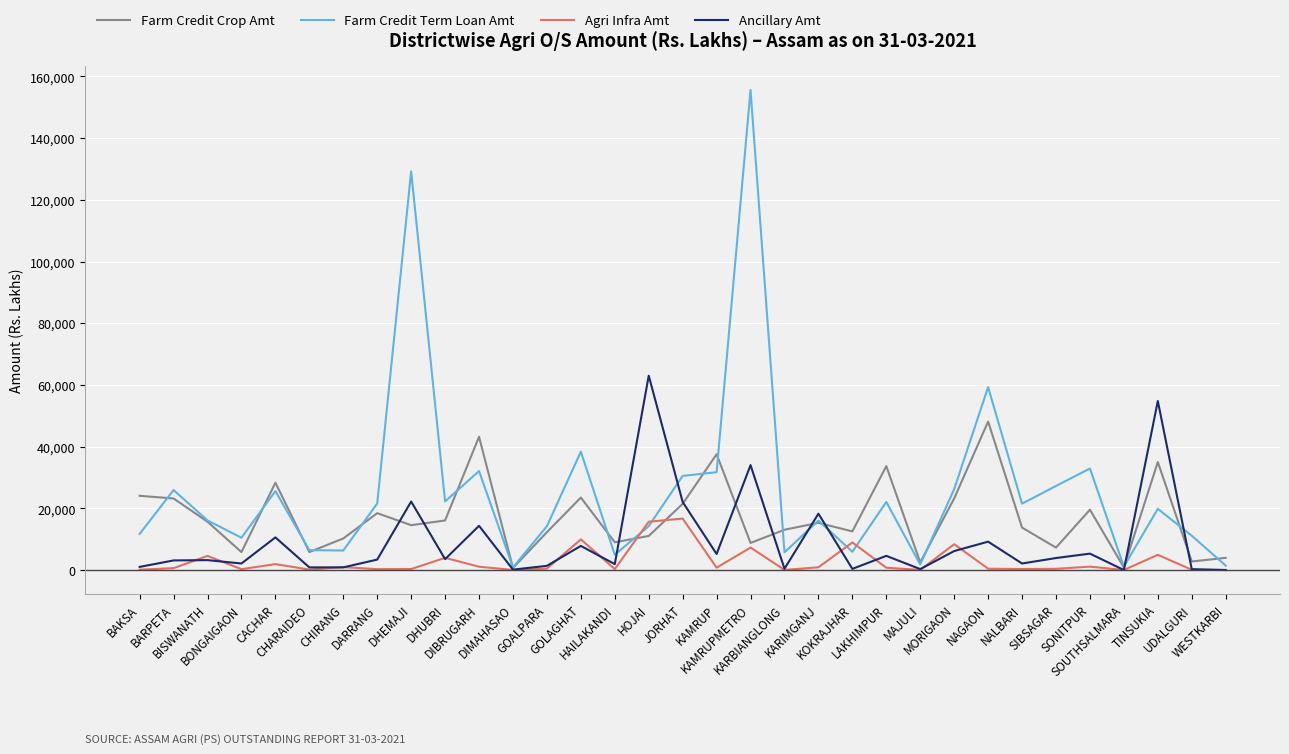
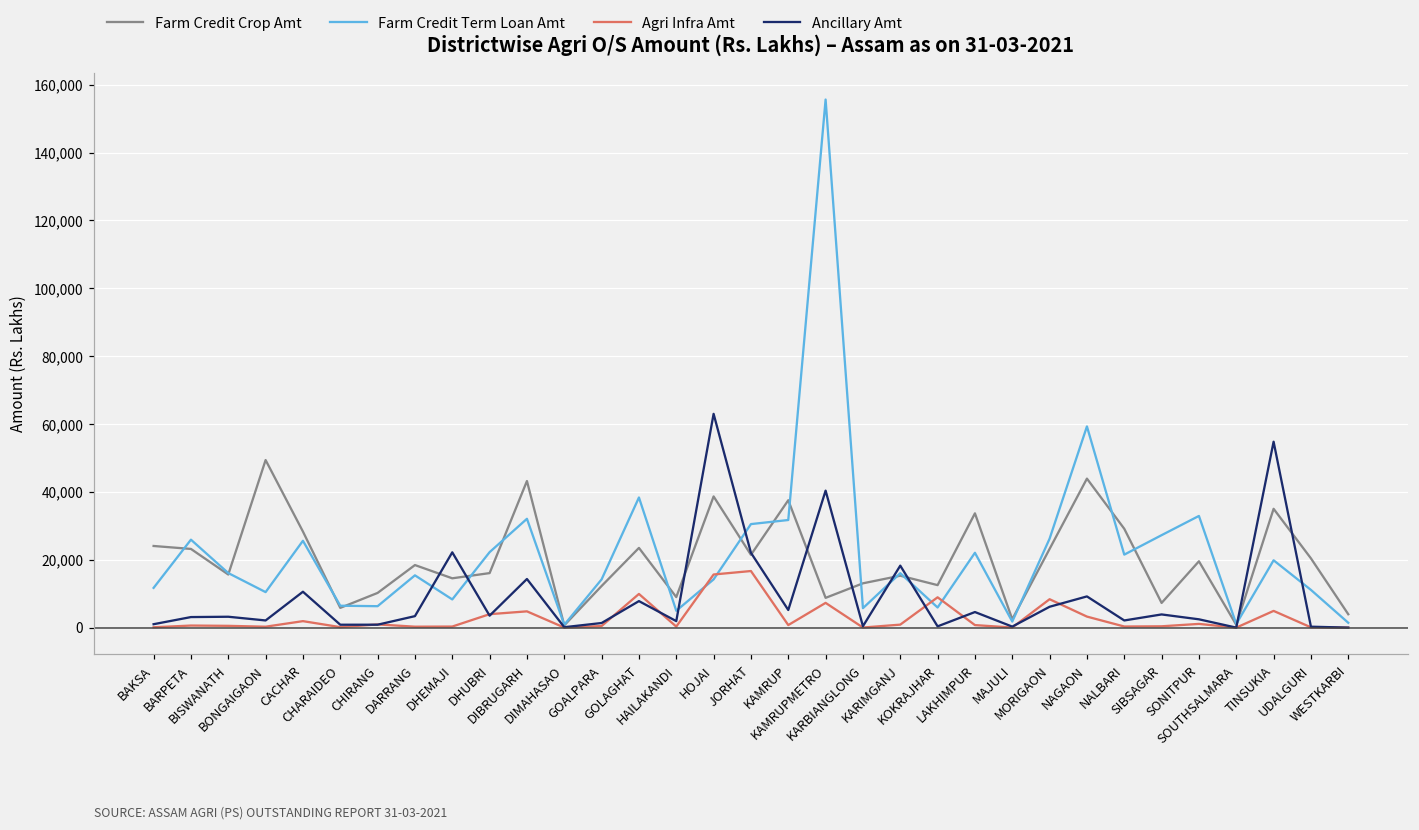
Agri Infra Amt, BISWANATH: 5,000 -> 1,000
Farm Credit Crop Amt, BONGAIGAON: 6,000 -> 49,000
Farm Credit Term Loan Amt, DARRANG: 22,000 -> 15,000
Farm Credit Term Loan Amt, DHEMAJI: 129,000 -> 8,000
Agri Infra Amt, DIBRUGARH: 1,000 -> 5,000
Farm Credit Crop Amt, HOJAI: 11,000 -> 39,000
Ancillary Amt, KAMRUPMETRO: 34,000 -> 40,000
Farm Credit Crop Amt, NAGAON: 48,000 -> 44,000
Agri Infra Amt, NAGAON: 0 -> 3,000
Farm Credit Crop Amt, NALBARI: 14,000 -> 29,000
Ancillary Amt, SONITPUR: 5,000 -> 2,000
Farm Credit Crop Amt, UDALGURI: 3,000 -> 20,000
